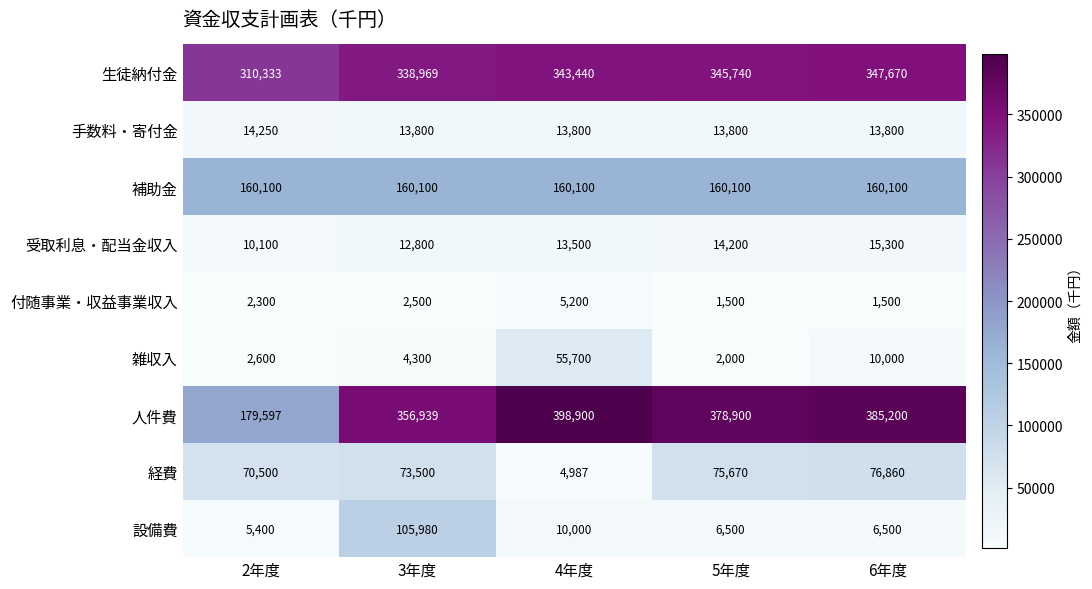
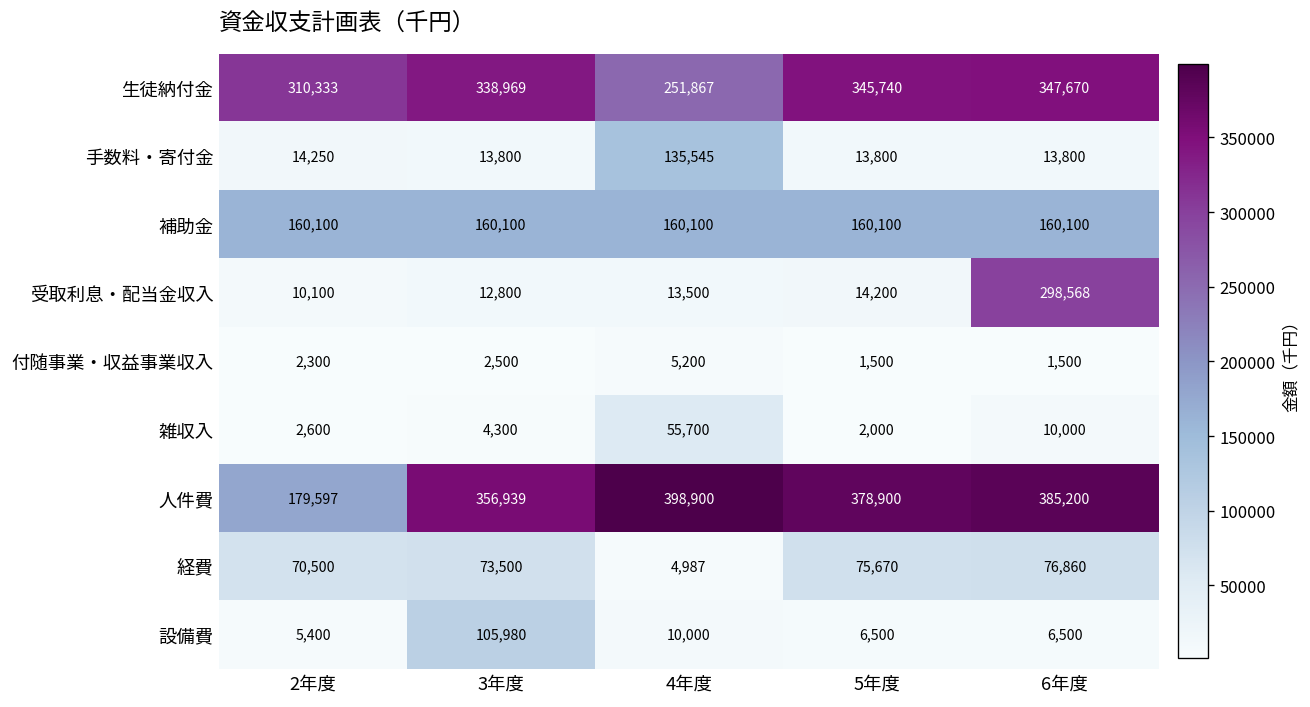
生徒納付金, 4年度: 343,440 -> 251,867
手数料・寄付金, 4年度: 13,800 -> 135,545
受取利息・配当金収入, 6年度: 15,300 -> 298,568
